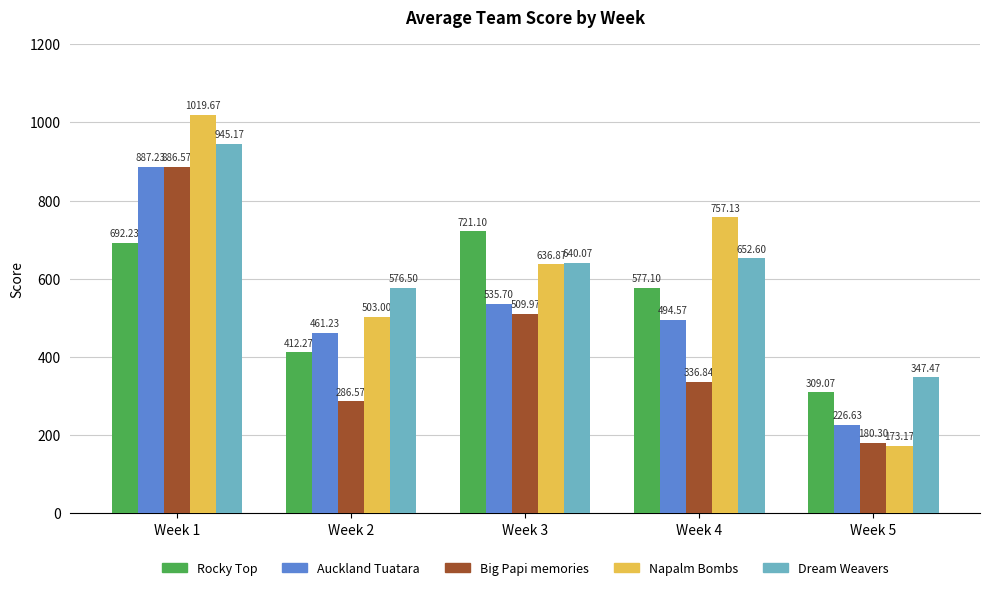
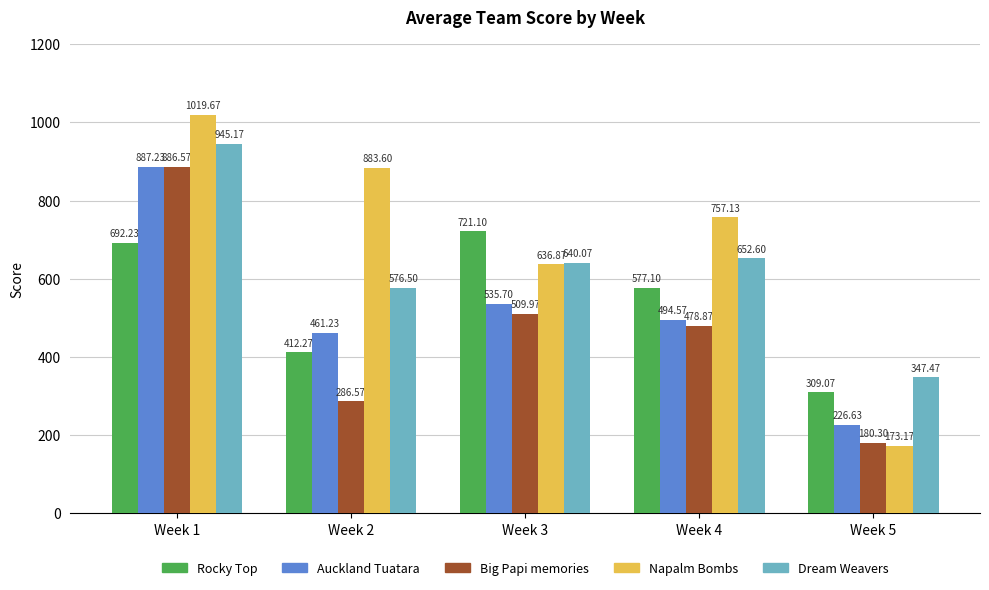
Napalm Bombs, Week 2: 503.00 -> 883.60
Big Papi memories, Week 4: 336.84 -> 478.87
